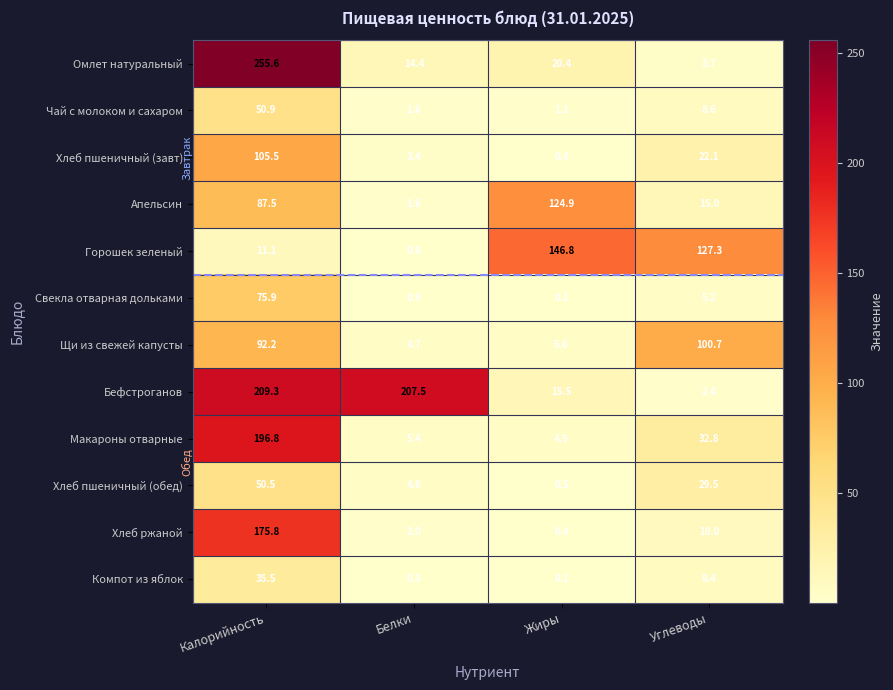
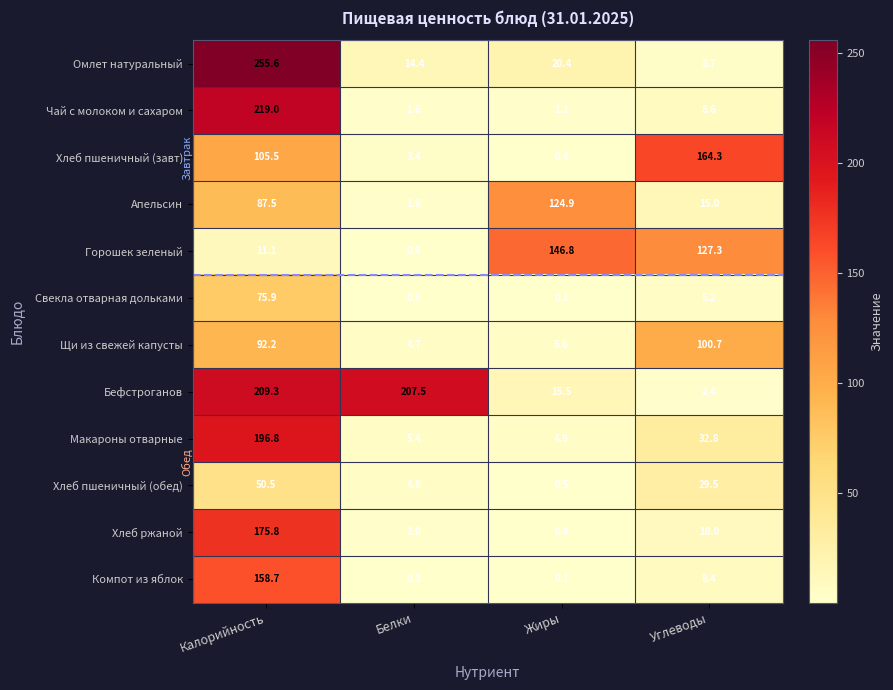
Чай с молоком и сахаром, Калорийность: 50.9 -> 219.0
Хлеб пшеничный (завт), Углеводы: 22.1 -> 164.3
Компот из яблок, Калорийность: 35.5 -> 158.7
